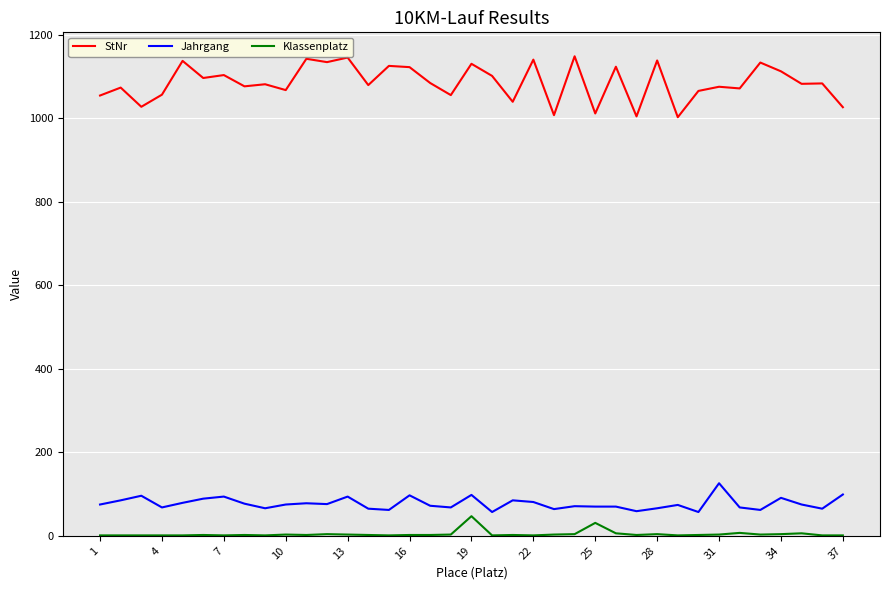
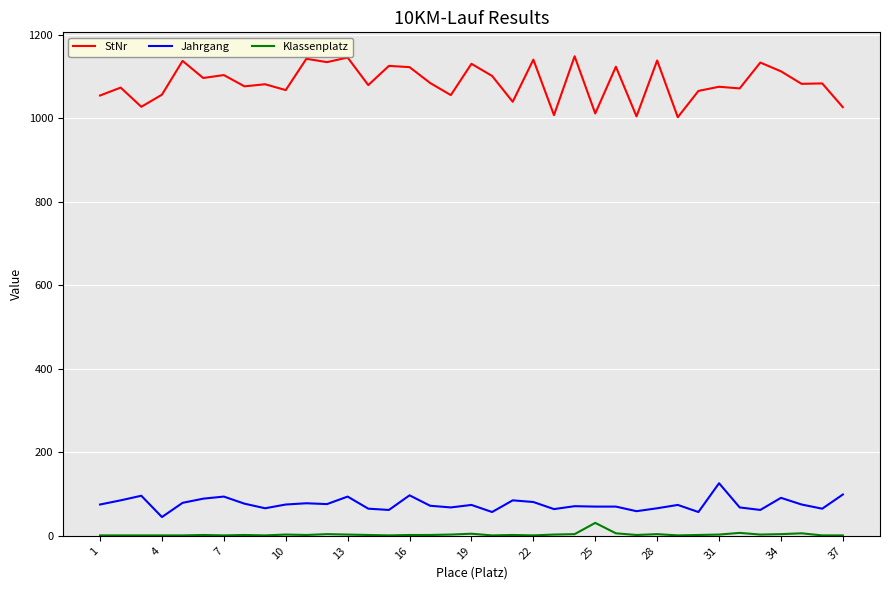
Jahrgang, 4: 70 -> 50
Jahrgang, 19: 100 -> 70
Klassenplatz, 19: 50 -> 10
